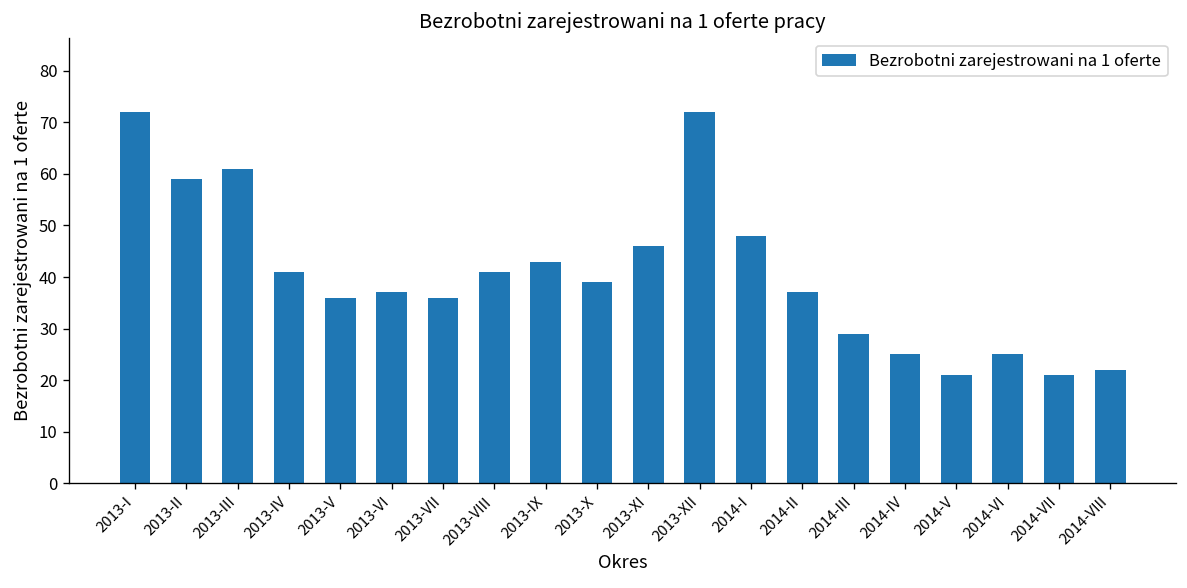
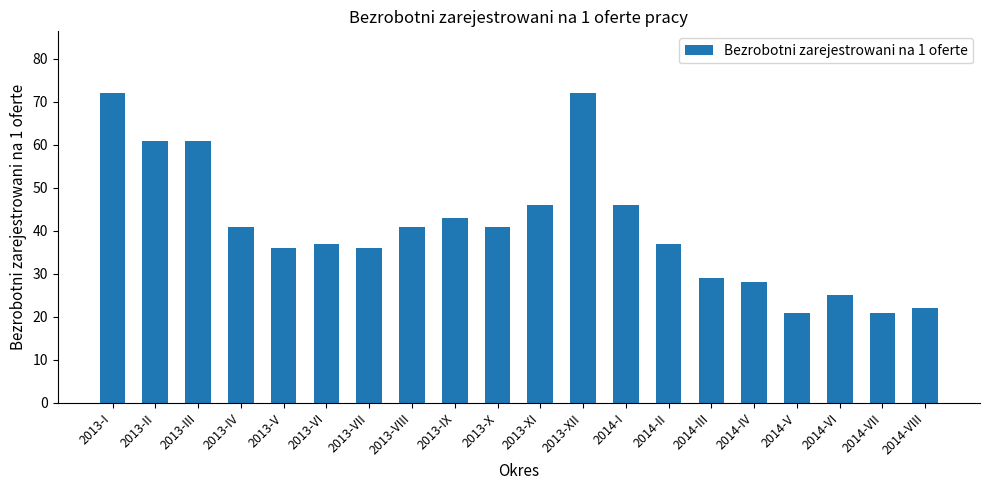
2013-II: 59 -> 61
2013-X: 39 -> 41
2014-I: 48 -> 46
2014-IV: 25 -> 28
